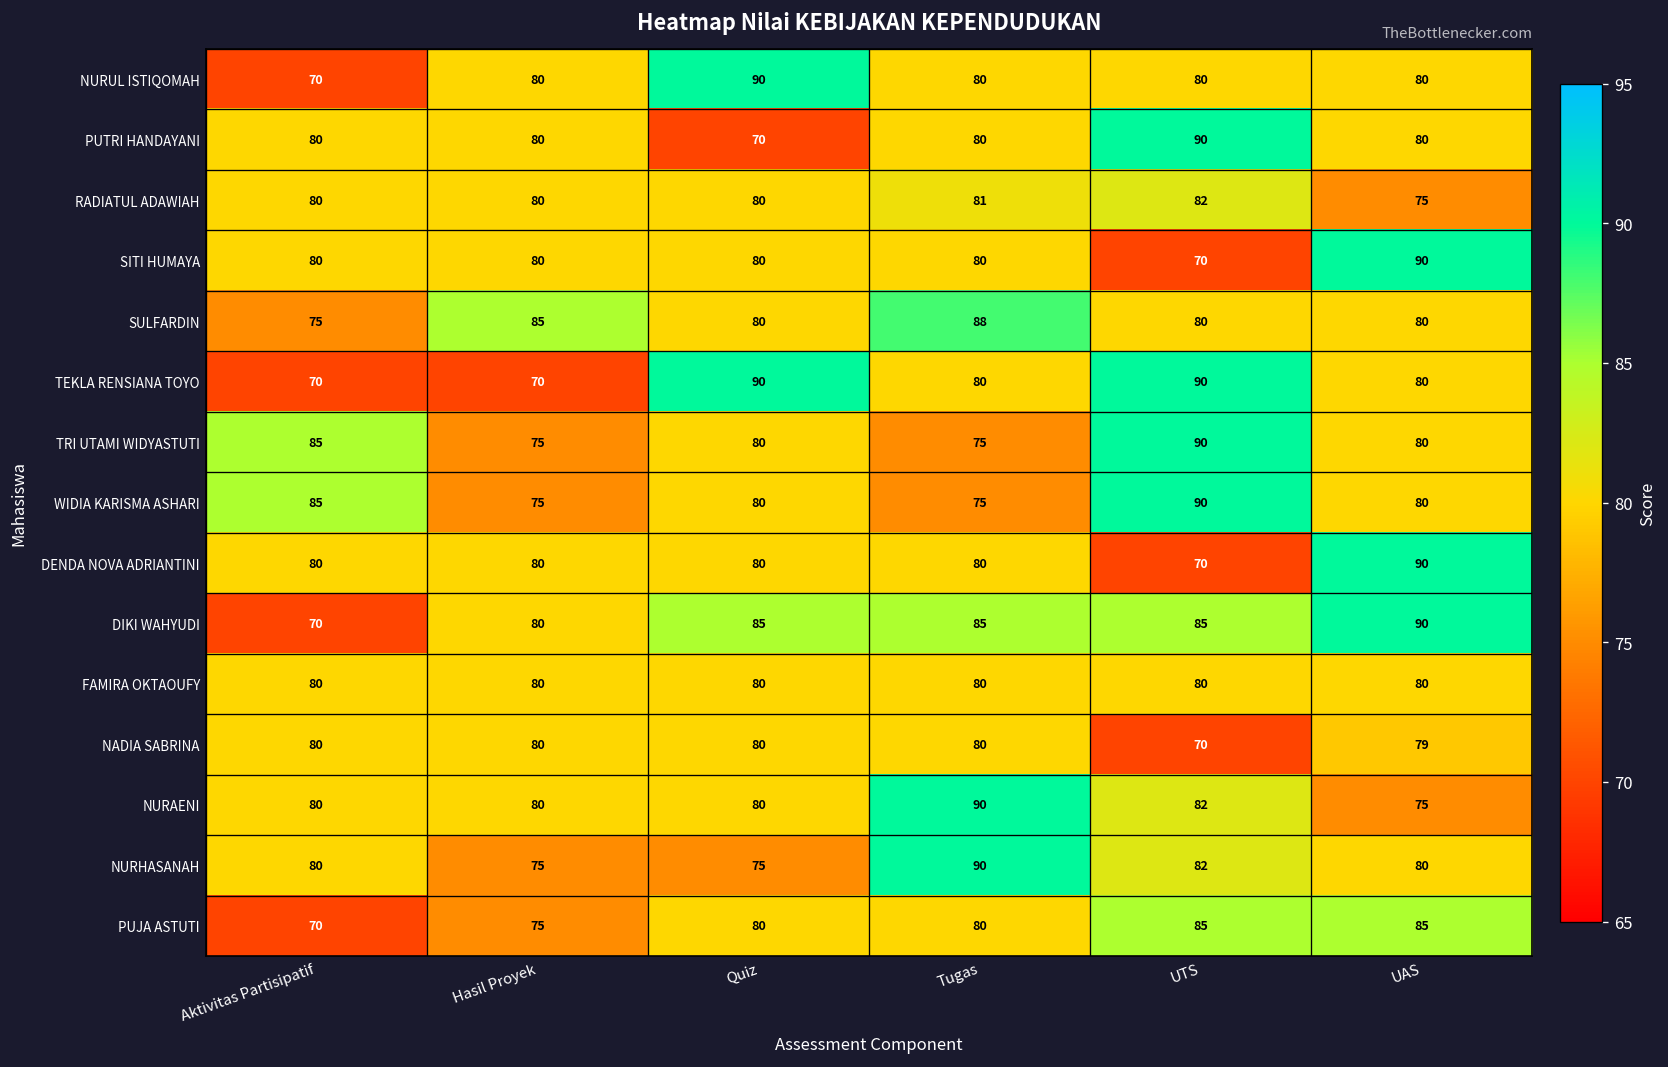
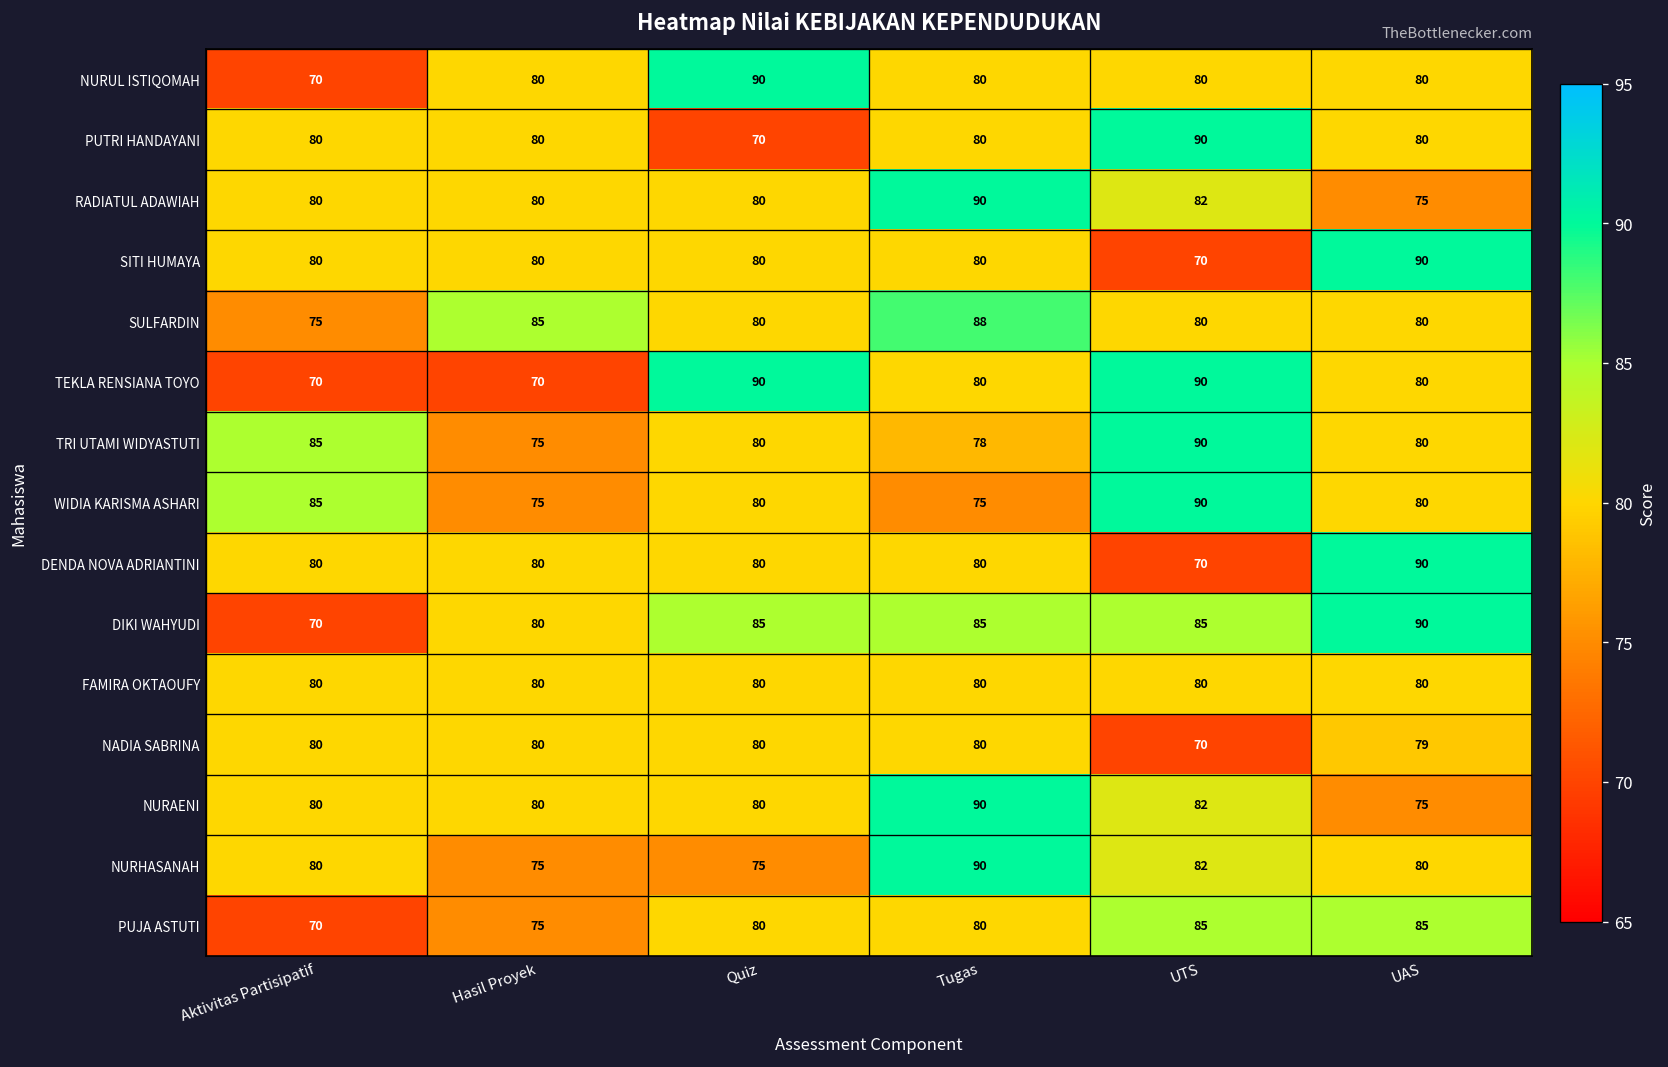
RADIATUL ADAWIAH, Tugas: 81 -> 90
TRI UTAMI WIDYASTUTI, Tugas: 75 -> 78
